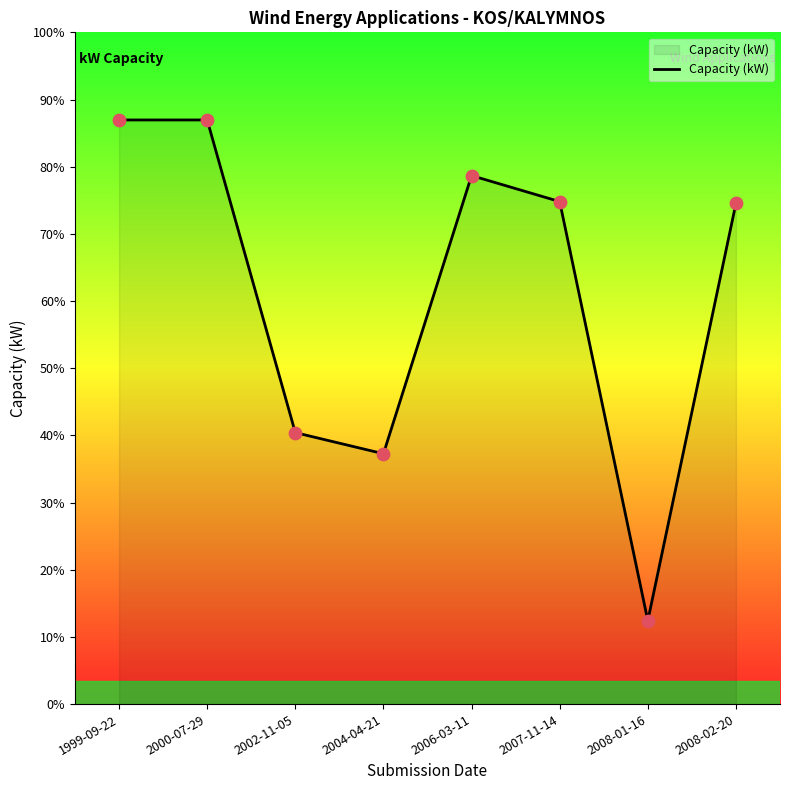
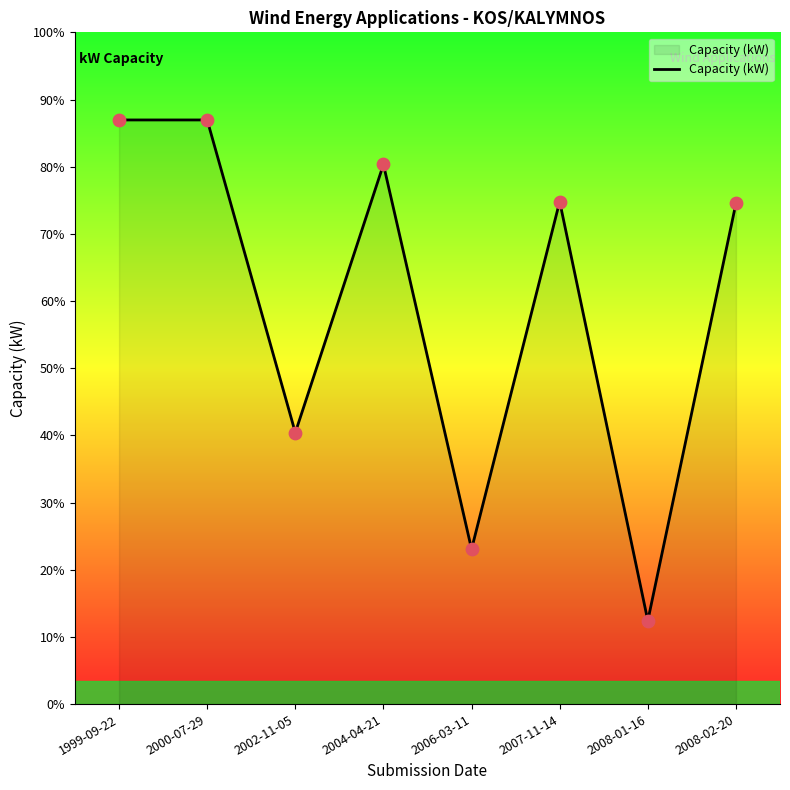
2004-04-21: 37% -> 80%
2006-03-11: 79% -> 23%
